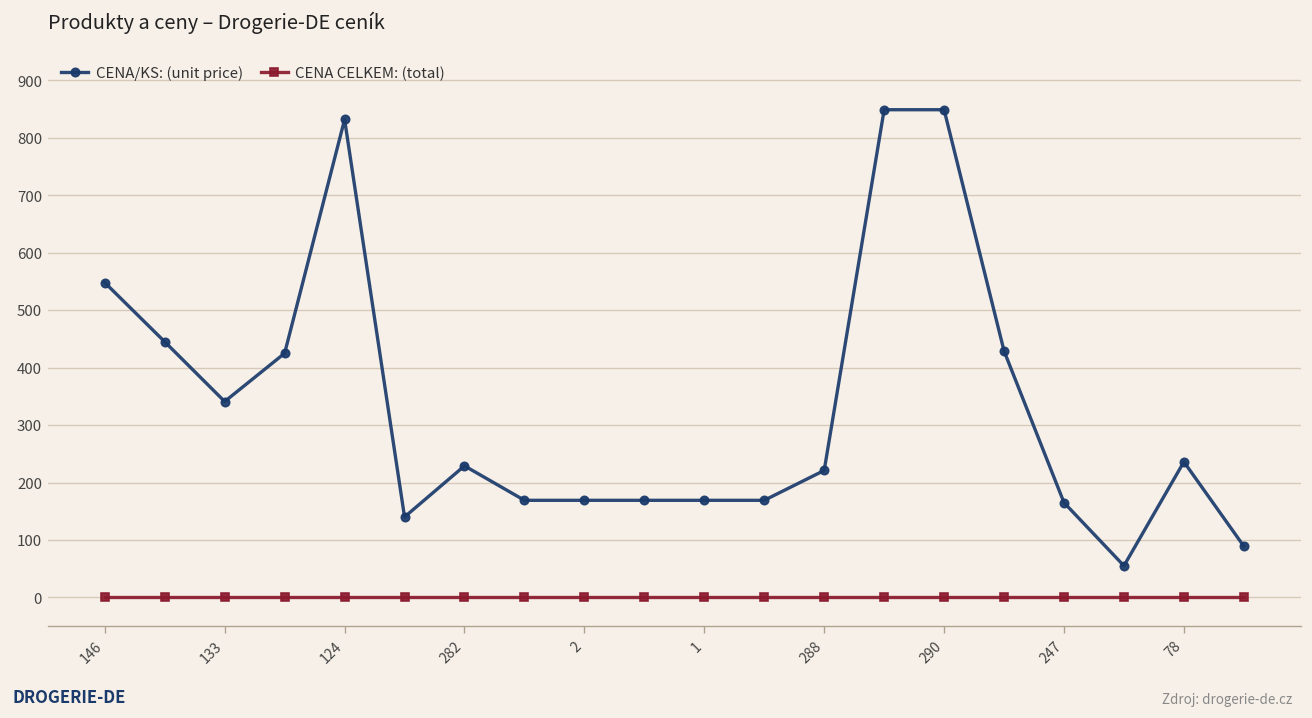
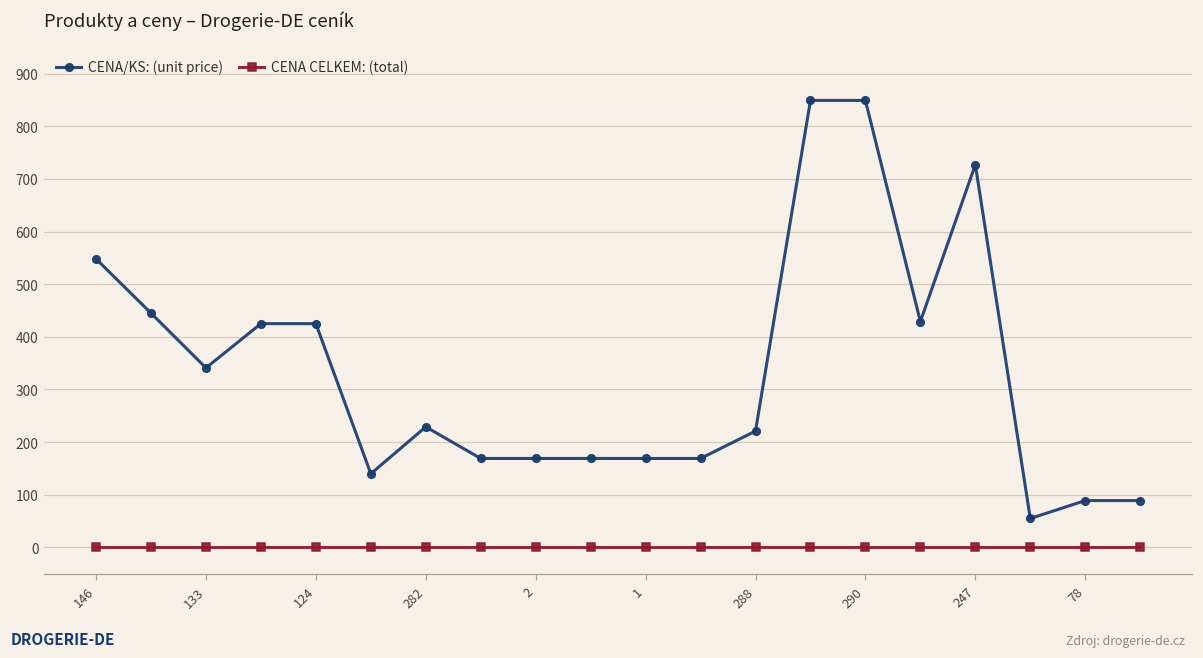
CENA/KS: (unit price), 124: 830 -> 430
CENA/KS: (unit price), 247: 170 -> 730
CENA/KS: (unit price), 78: 240 -> 90
